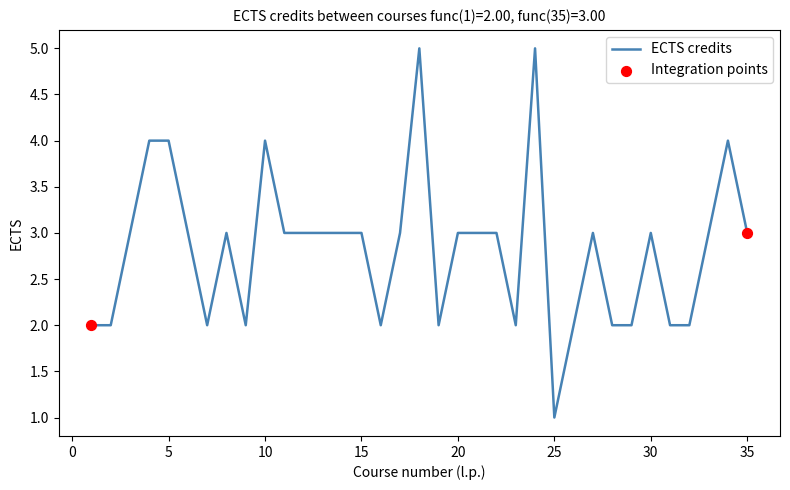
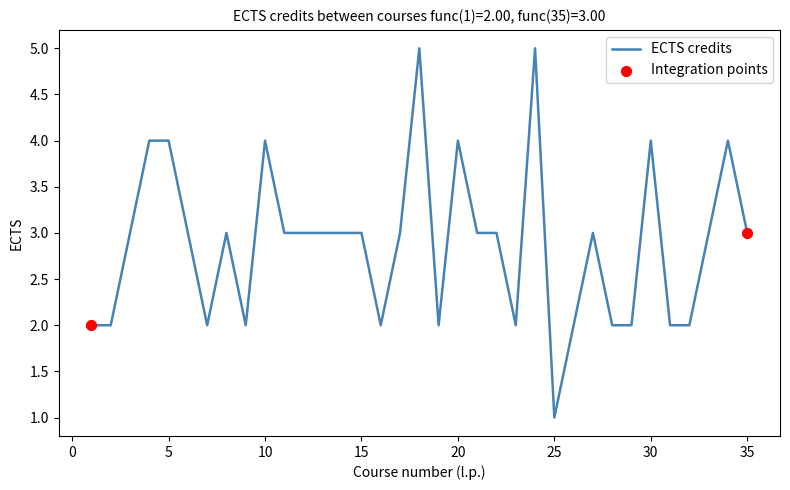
ECTS credits, 20: 3 -> 4
ECTS credits, 30: 3 -> 4
